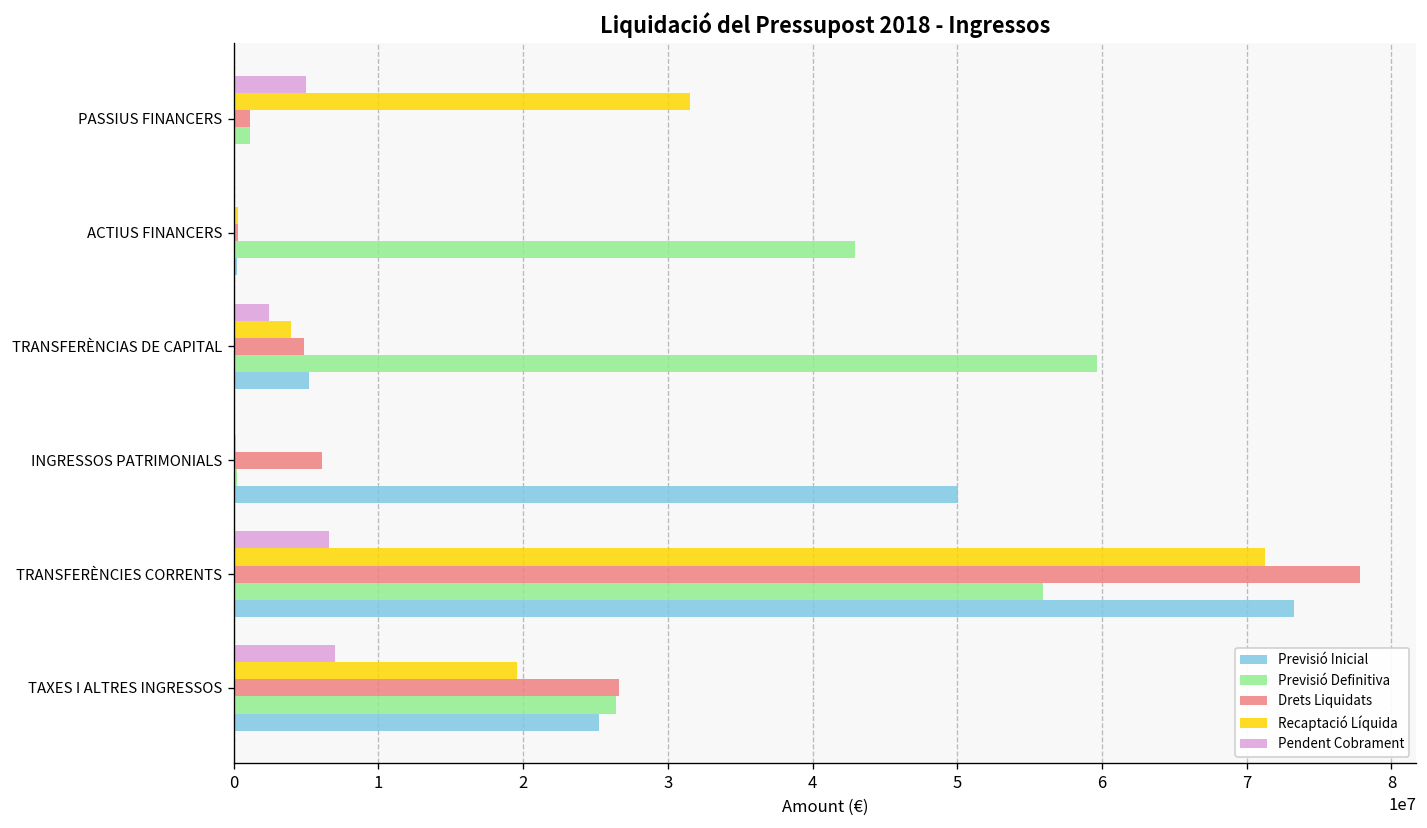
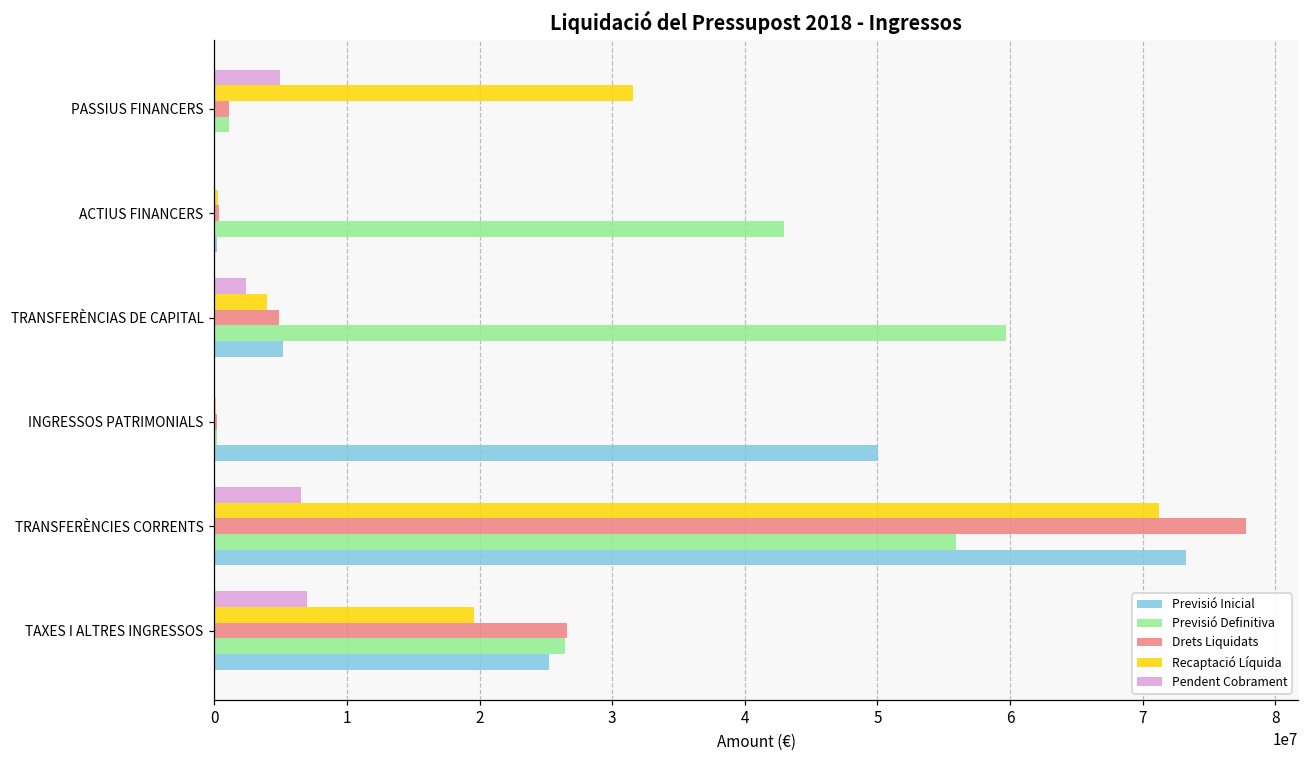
Drets Liquidats, INGRESSOS PATRIMONIALS: 6100000 -> 200000
